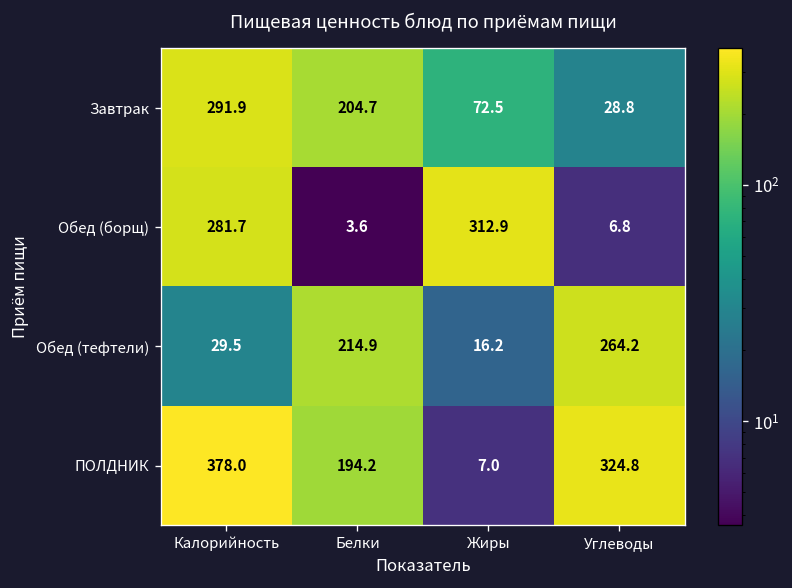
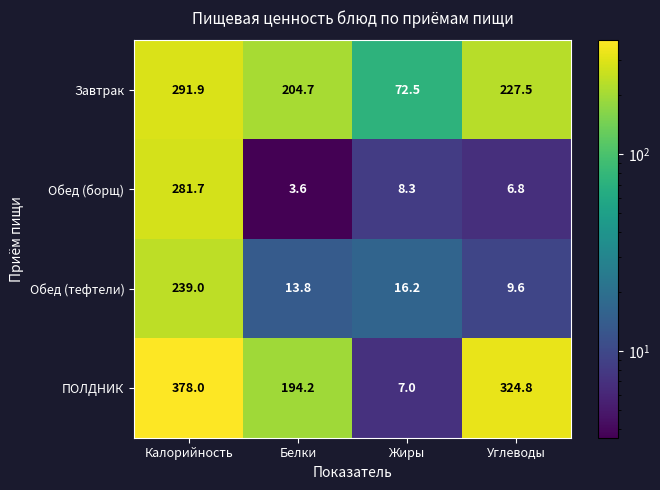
Завтрак, Углеводы: 28.8 -> 227.5
Обед (борщ), Жиры: 312.9 -> 8.3
Обед (тефтели), Калорийность: 29.5 -> 239.0
Обед (тефтели), Белки: 214.9 -> 13.8
Обед (тефтели), Углеводы: 264.2 -> 9.6
